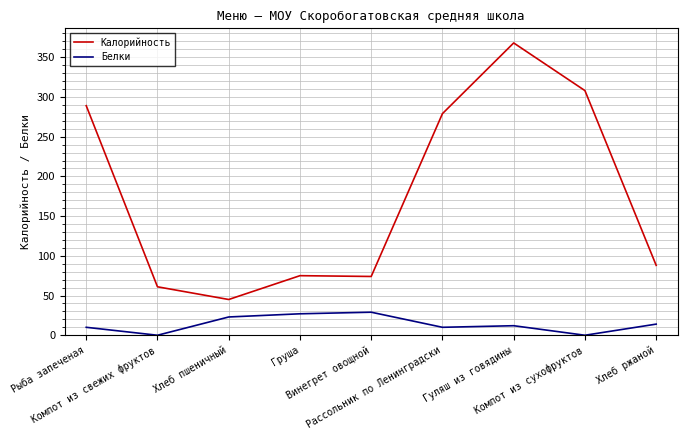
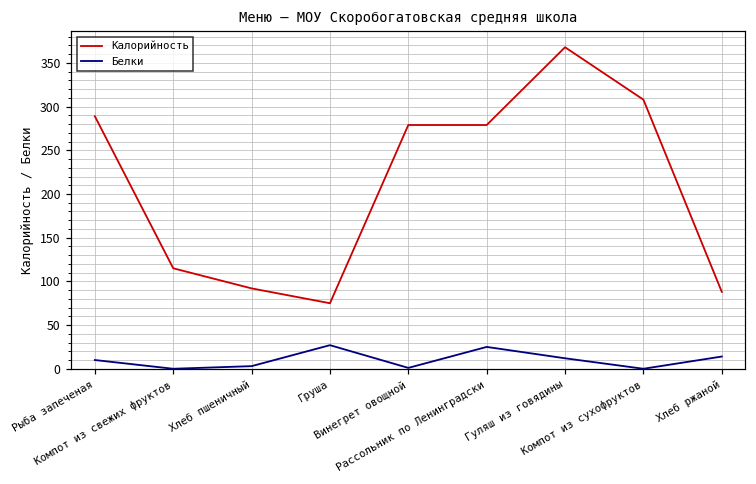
Калорийность, Компот из свежих фруктов: 60 -> 120
Калорийность, Хлеб пшеничный: 50 -> 90
Белки, Хлеб пшеничный: 20 -> 0
Калорийность, Винегрет овощной: 70 -> 280
Белки, Винегрет овощной: 30 -> 0
Белки, Рассольник по Ленинградски: 10 -> 30
